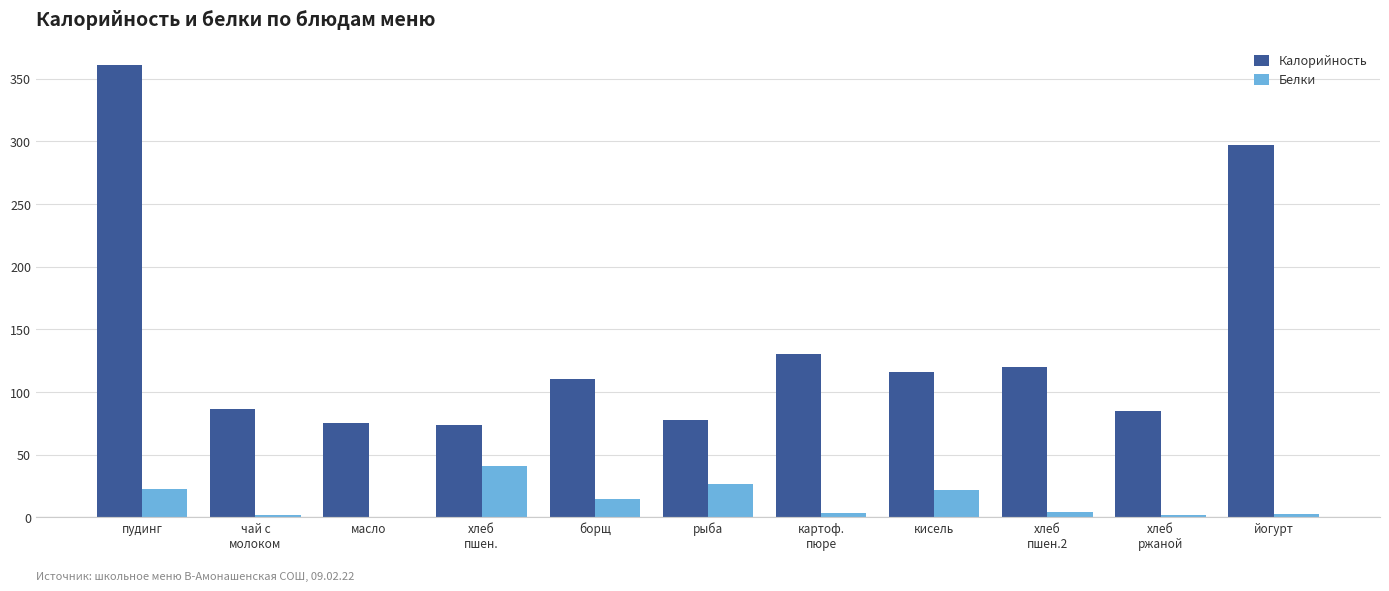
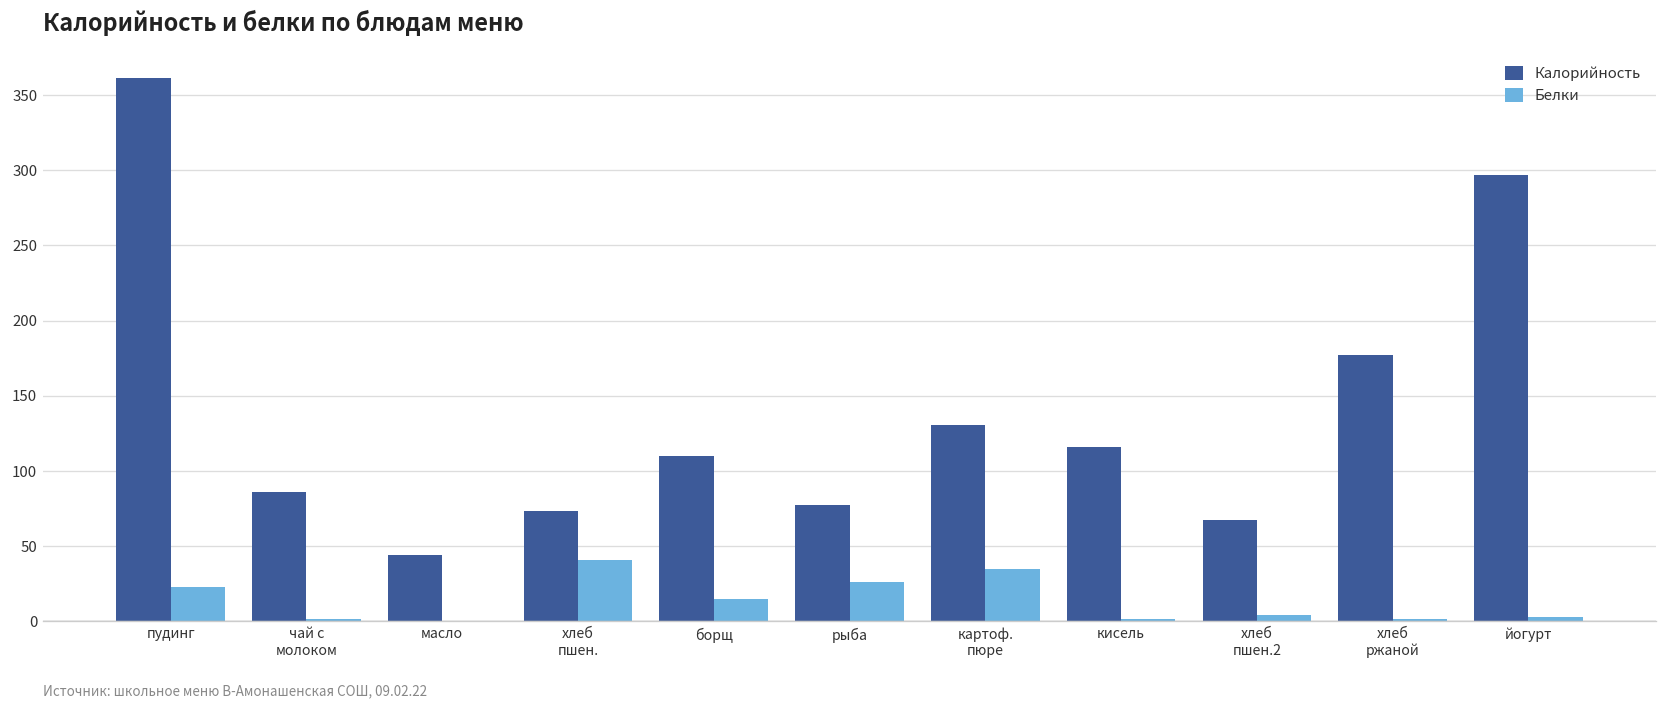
Калорийность, масло: 75 -> 44
Белки, картоф. пюре: 3 -> 35
Белки, кисель: 21 -> 1
Калорийность, хлеб пшен.2: 120 -> 68
Калорийность, хлеб ржаной: 85 -> 177
